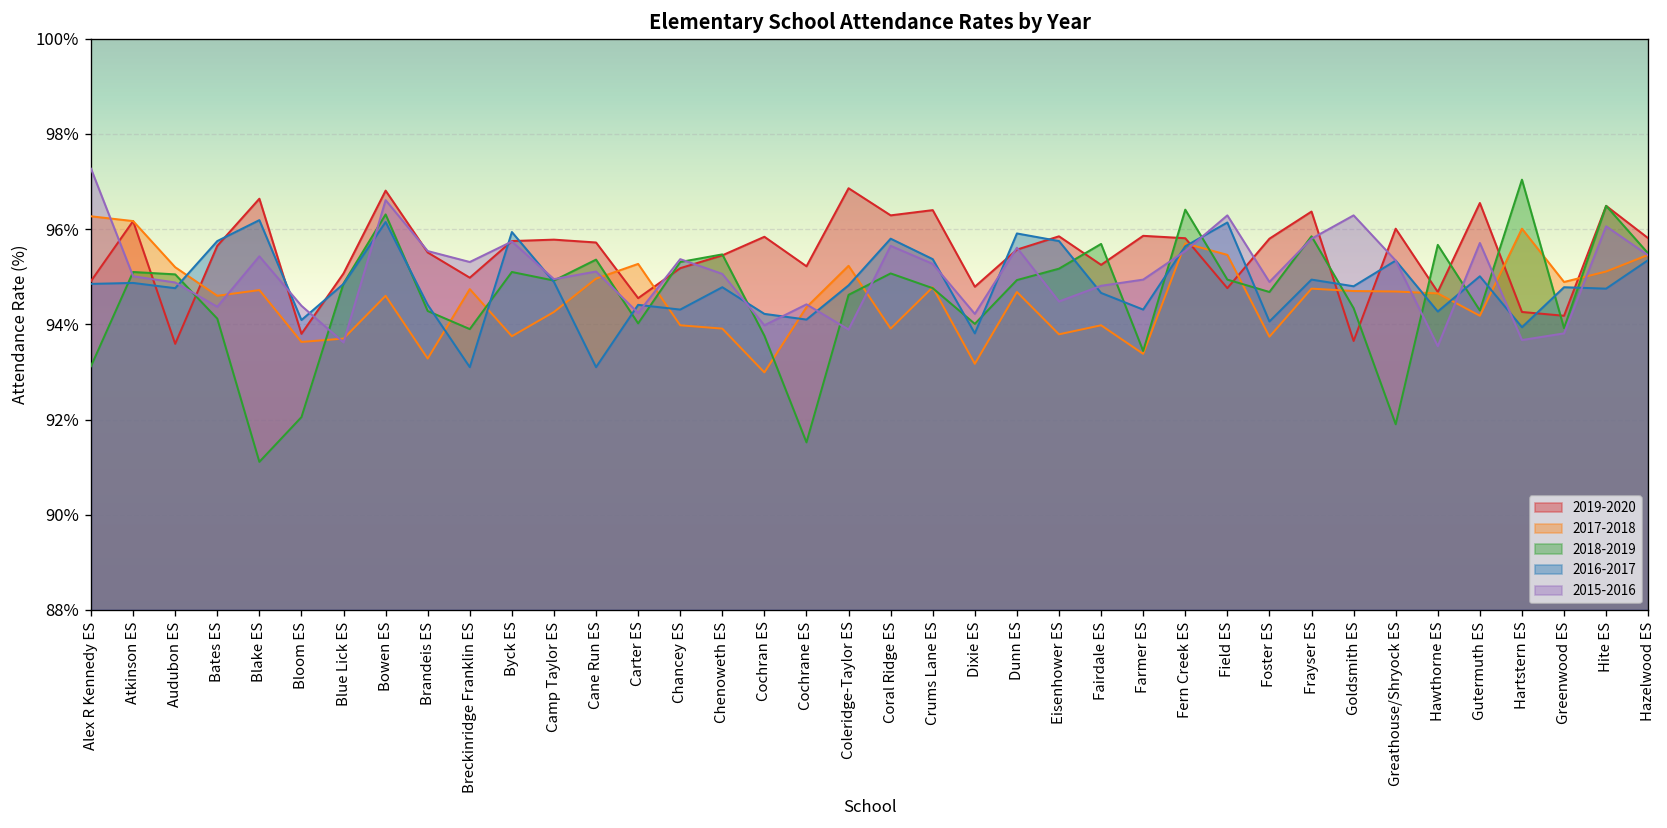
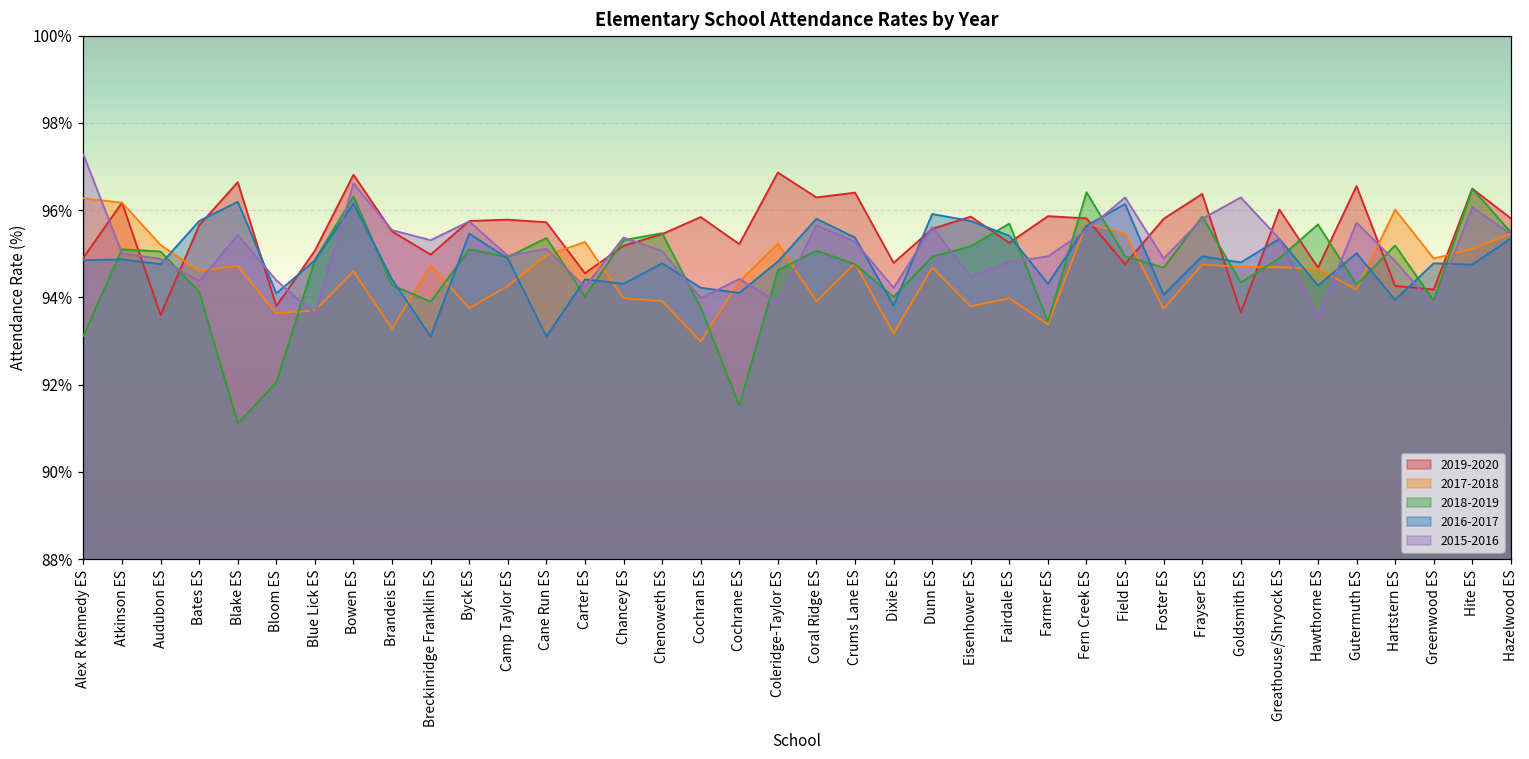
2016-2017, Byck ES: 95.9% -> 95.5%
2016-2017, Fairdale ES: 94.7% -> 95.4%
2018-2019, Greathouse/Shryock ES: 91.9% -> 94.9%
2018-2019, Hartstern ES: 97.0% -> 95.2%
2015-2016, Hartstern ES: 93.7% -> 94.8%
